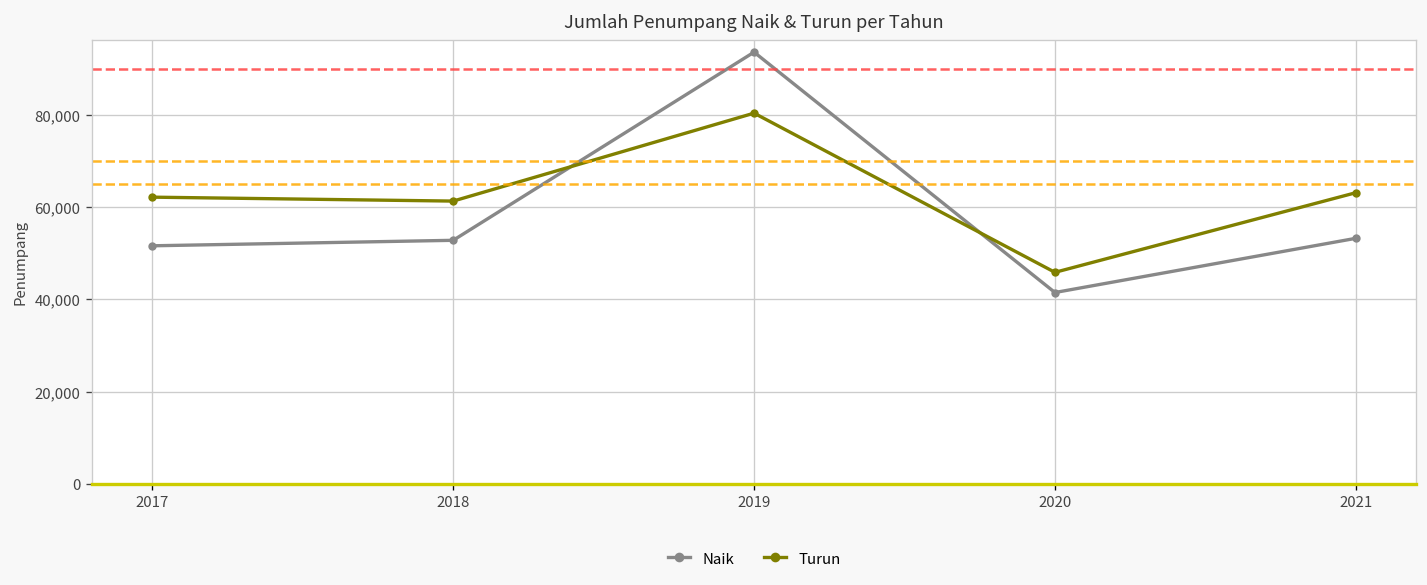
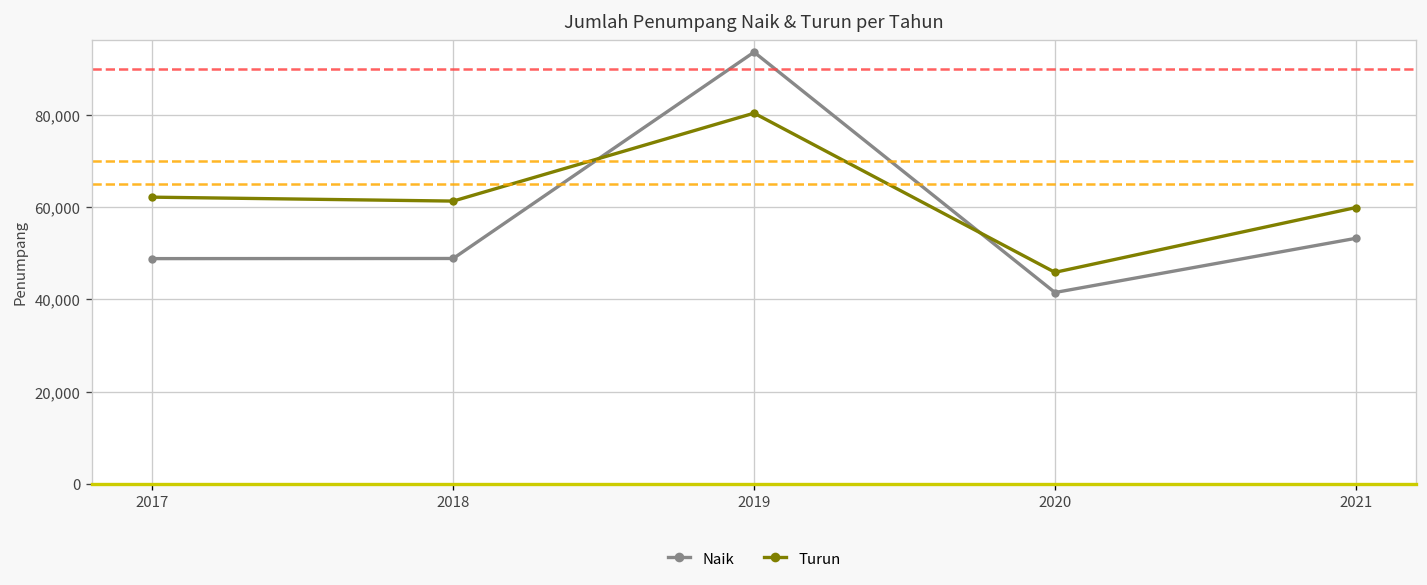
Naik, 2017: 52,000 -> 49,000
Naik, 2018: 53,000 -> 49,000
Turun, 2021: 63,000 -> 60,000
